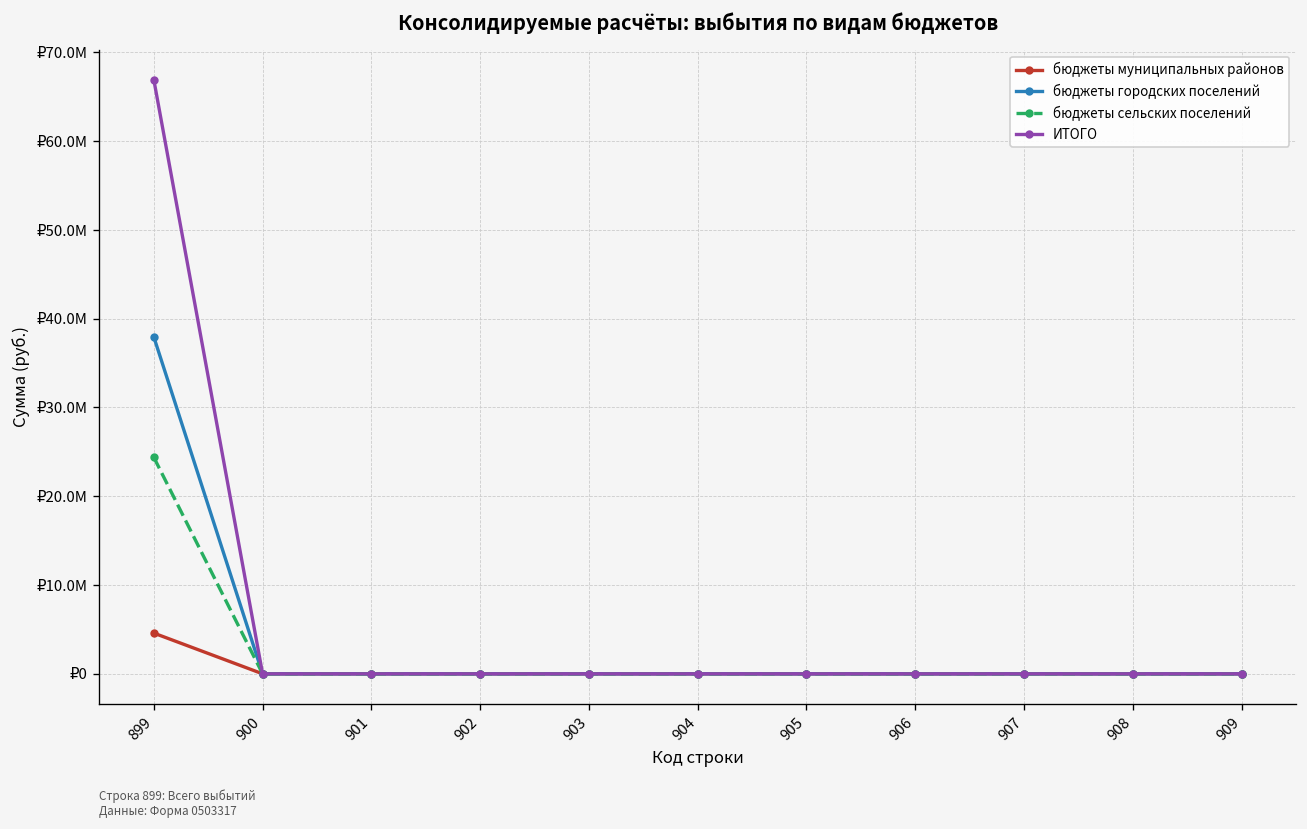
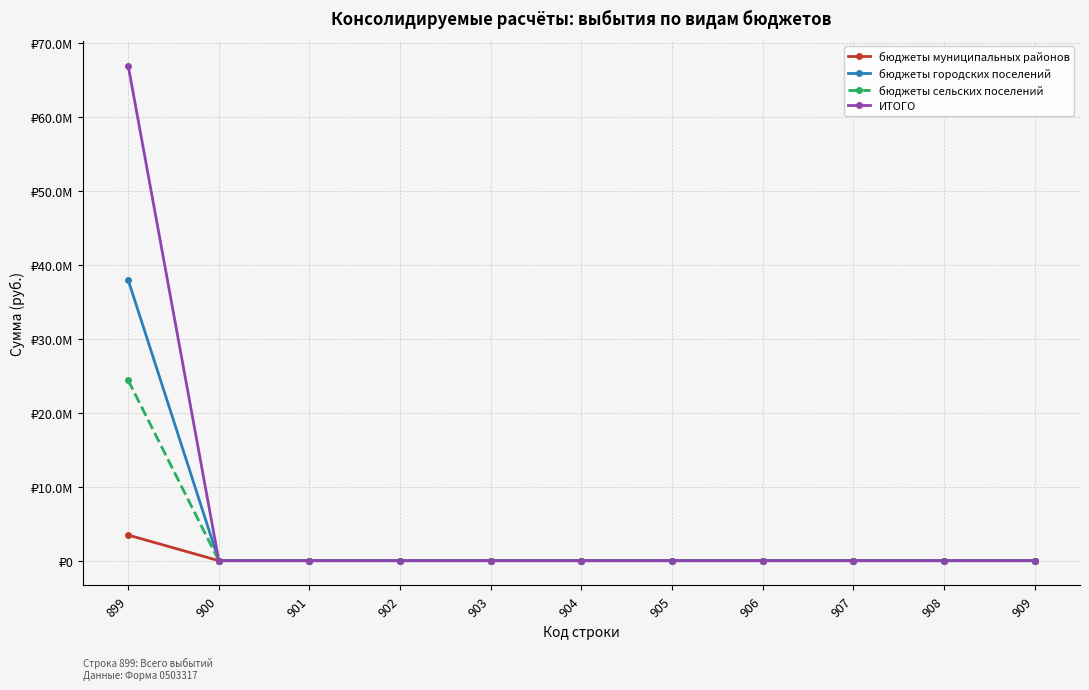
бюджеты муниципальных районов, 899: ₽5000000 -> ₽3000000
